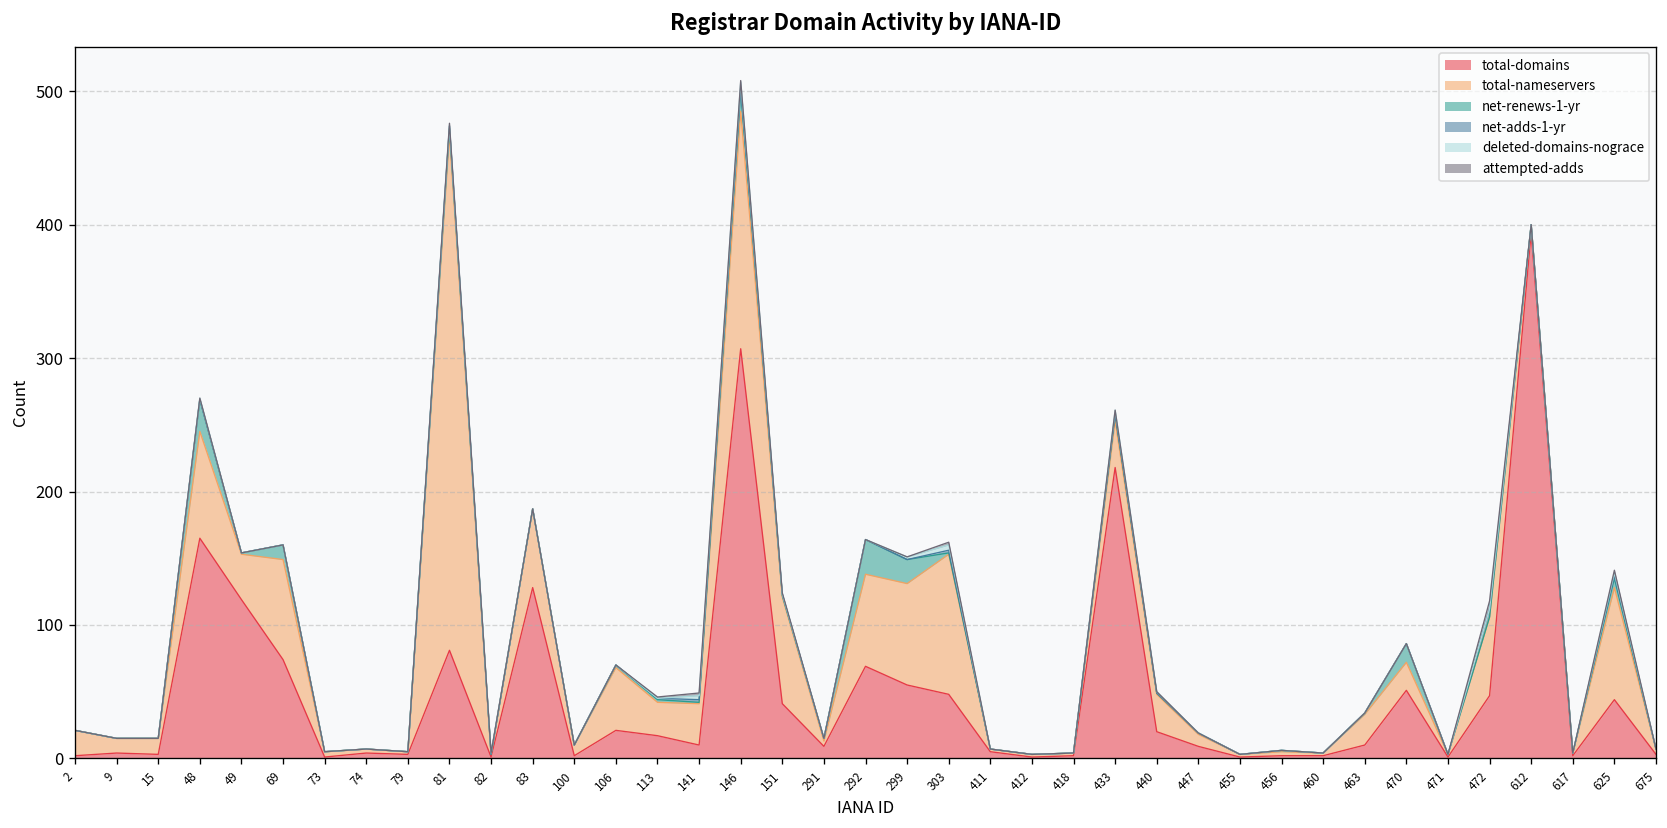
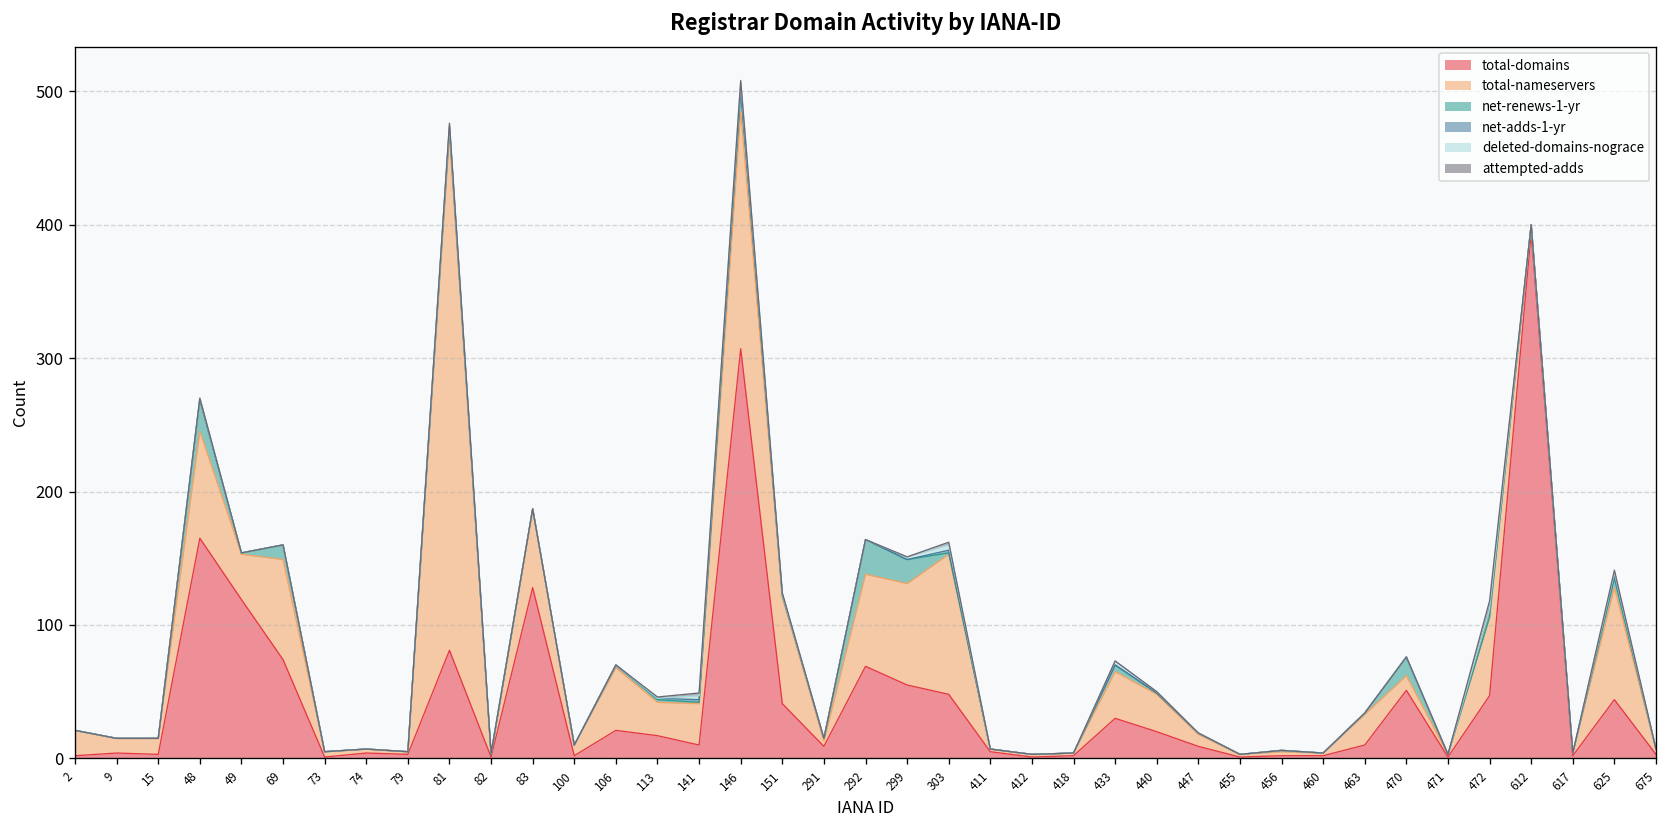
total-domains, 433: 218 -> 30
total-nameservers, 470: 21 -> 11
